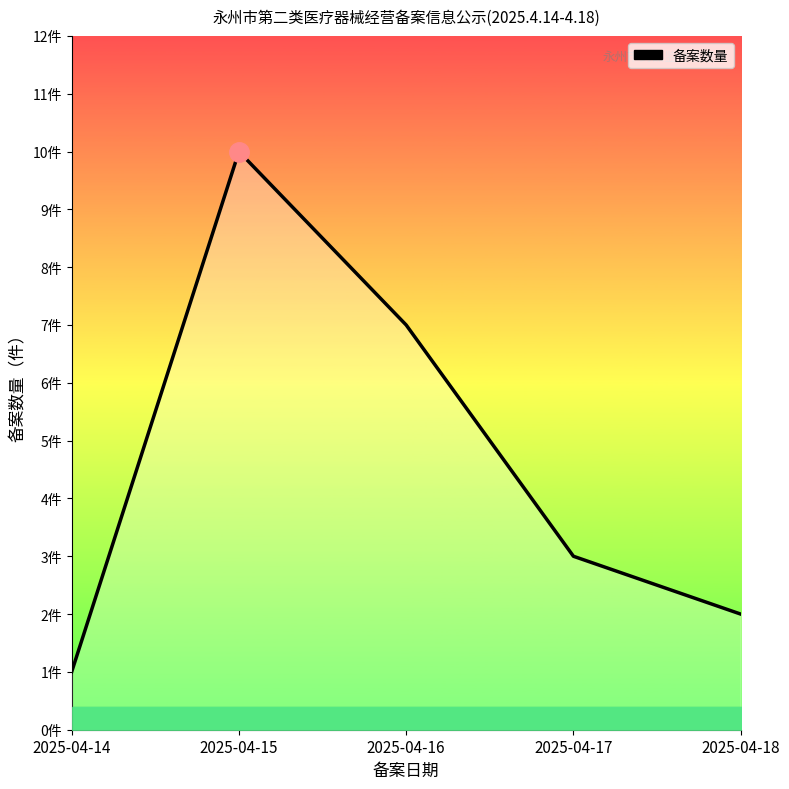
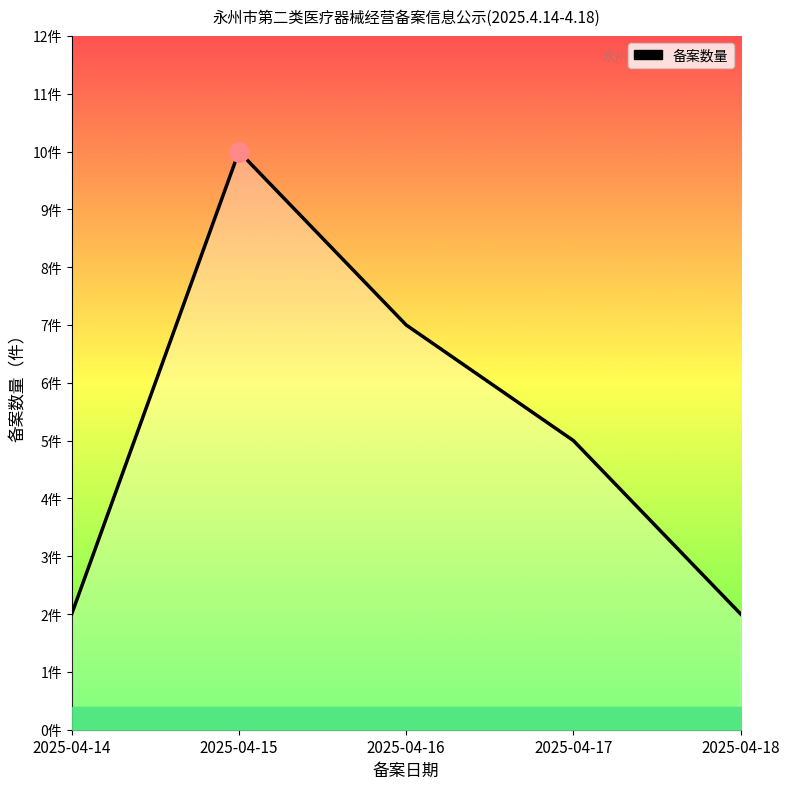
备案数量, 2025-04-14: 1件 -> 2件
备案数量, 2025-04-17: 3件 -> 5件
